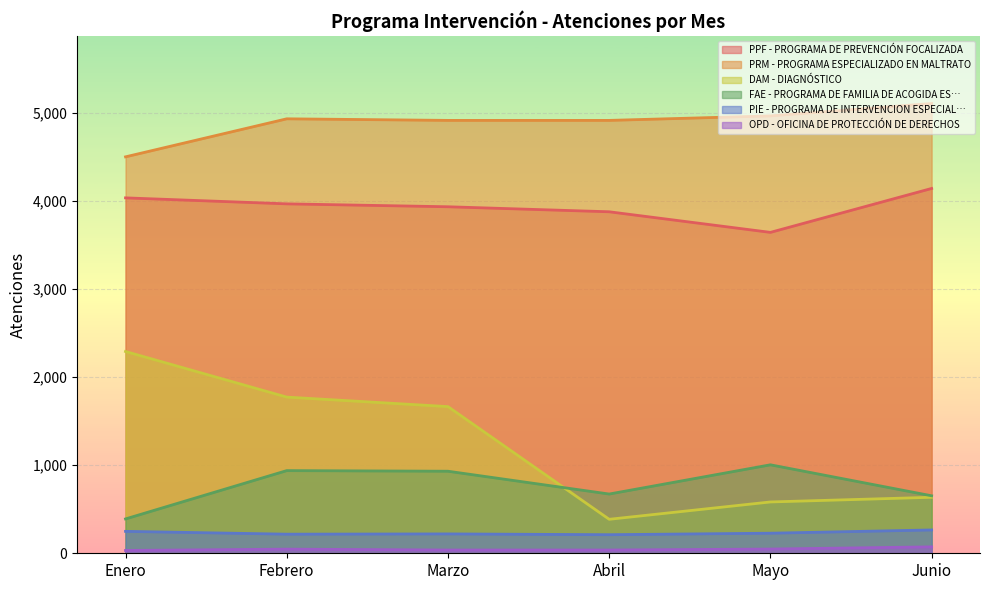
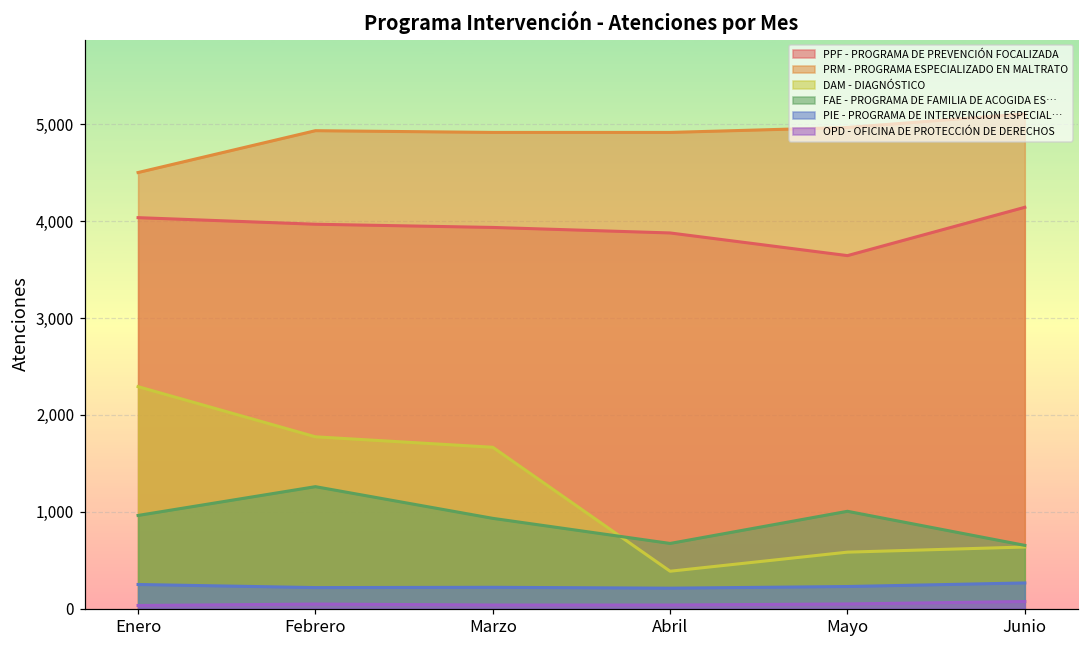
FAE - PROGRAMA DE FAMILIA DE ACOGIDA ES…, Enero: 400 -> 1,000
FAE - PROGRAMA DE FAMILIA DE ACOGIDA ES…, Febrero: 900 -> 1,300
